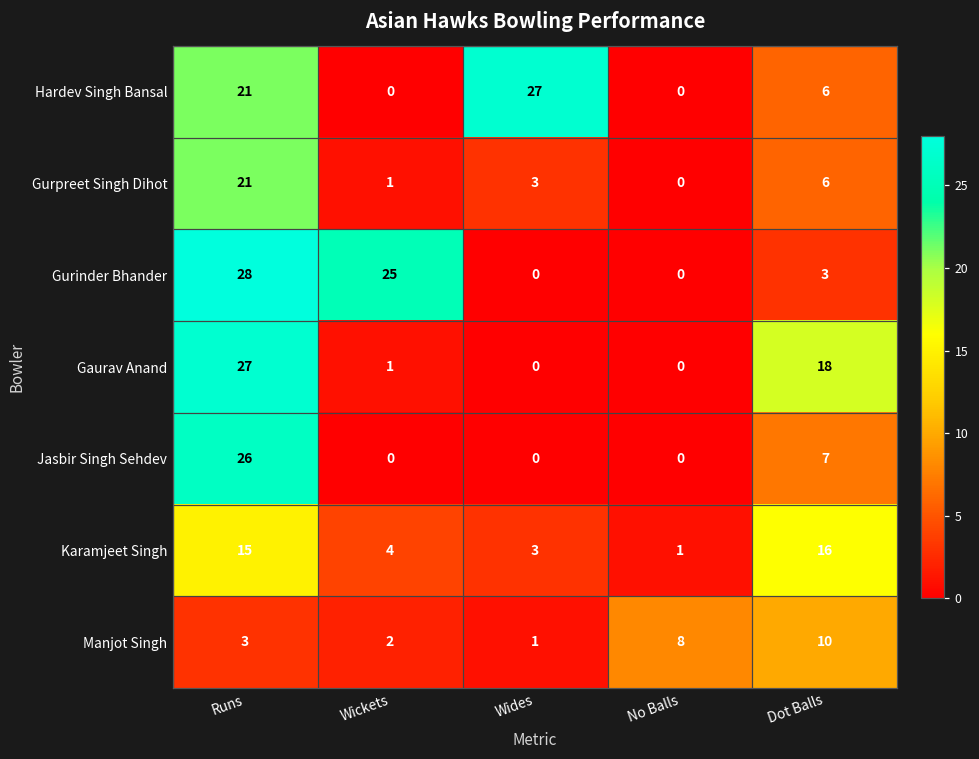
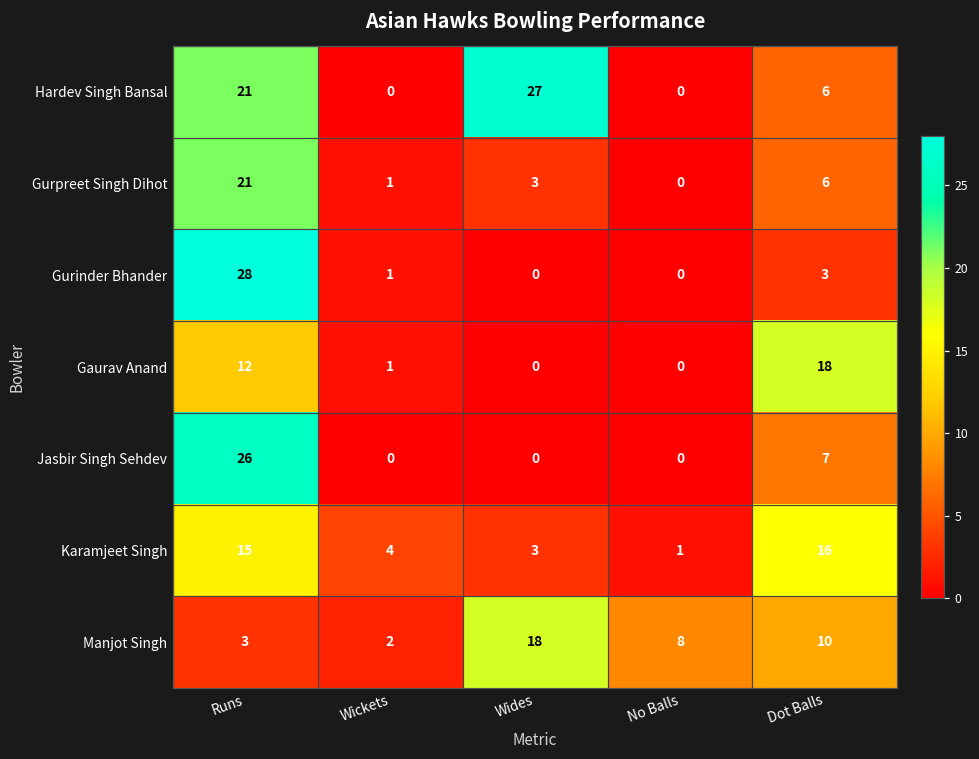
Gurinder Bhander, Wickets: 25 -> 1
Gaurav Anand, Runs: 27 -> 12
Manjot Singh, Wides: 1 -> 18
